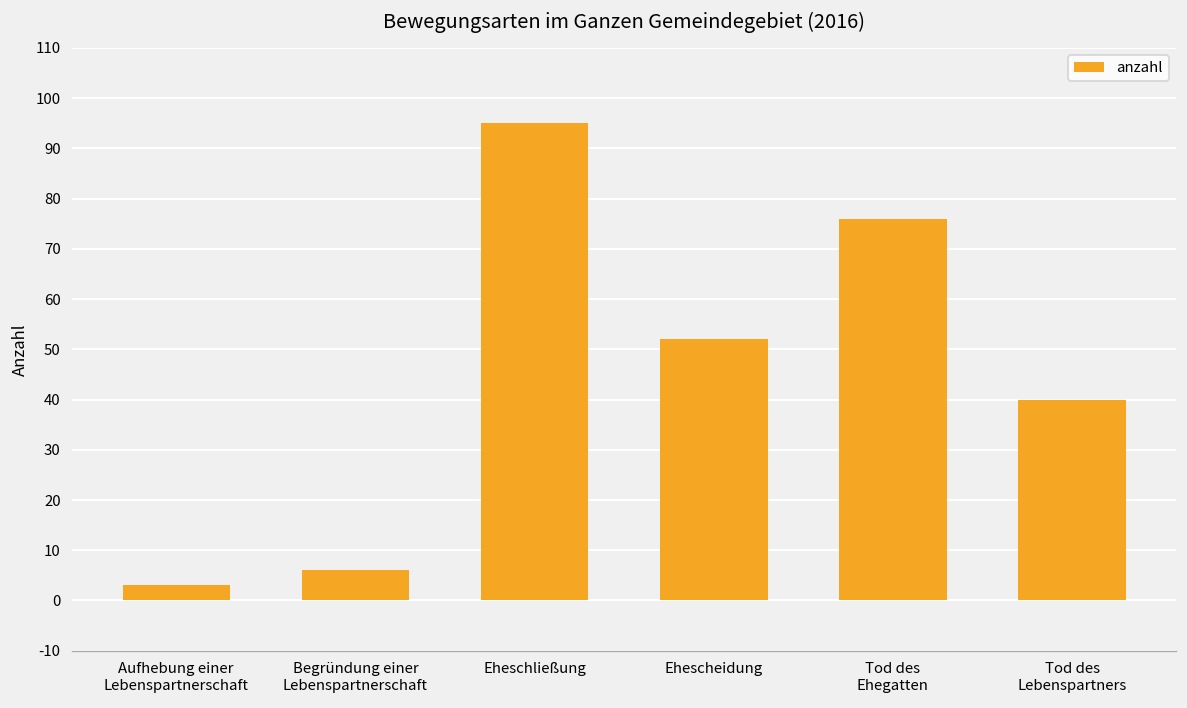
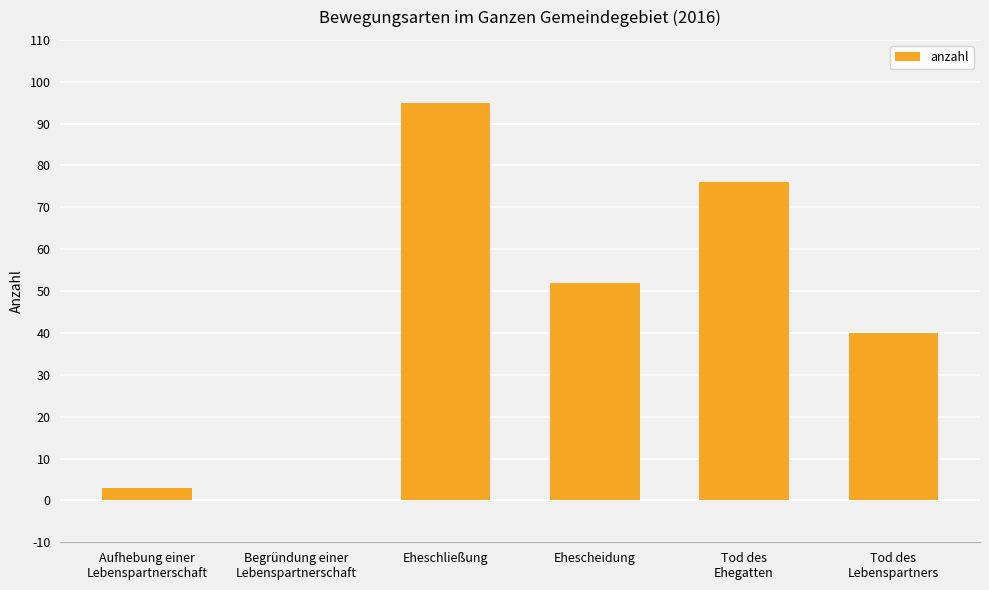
Begründung einer Lebenspartnerschaft: 6 -> 0
